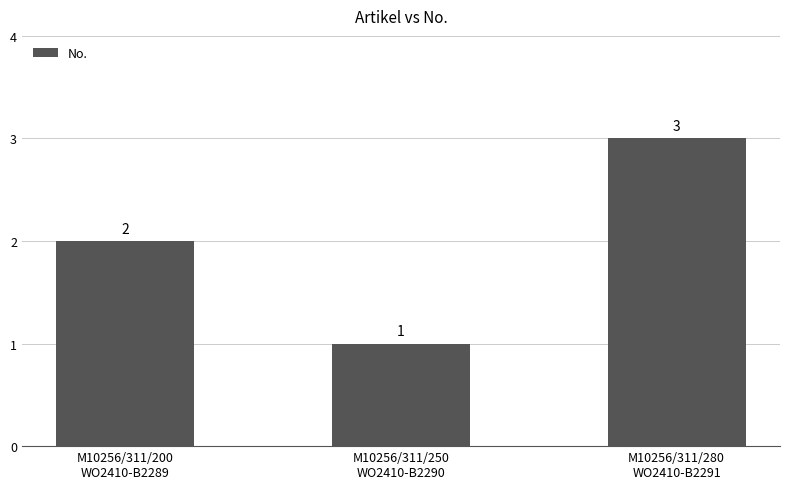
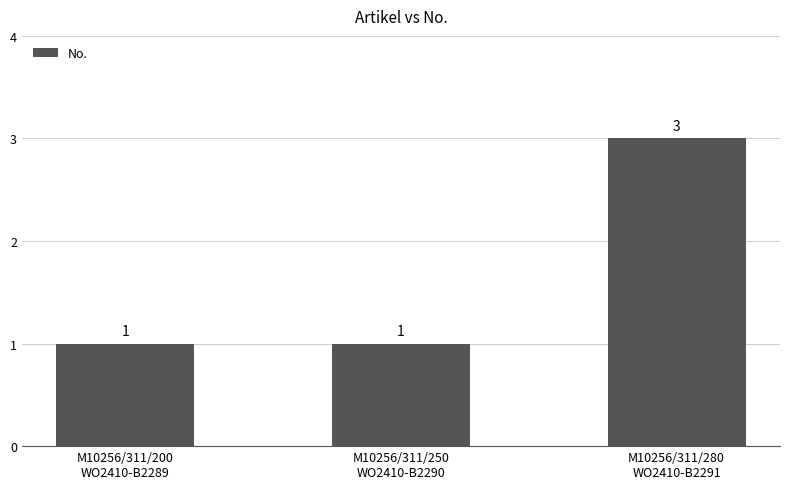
M10256/311/200 WO2410-B2289: 2 -> 1
